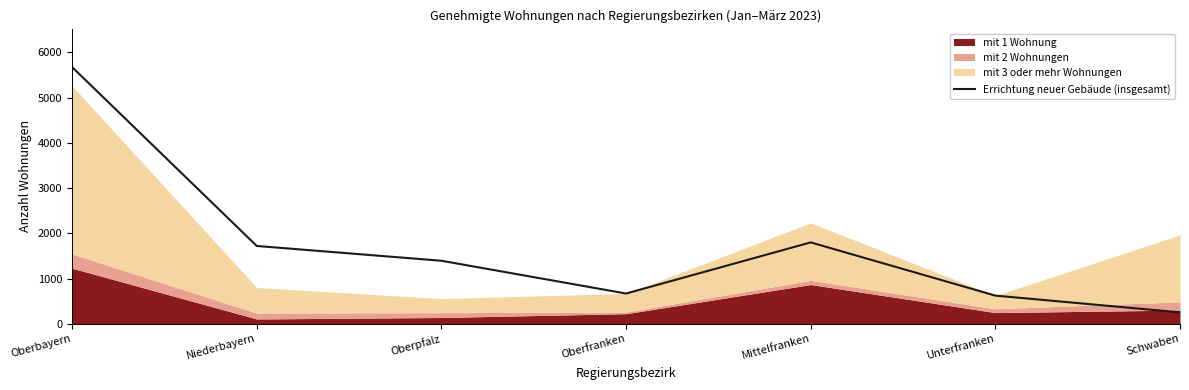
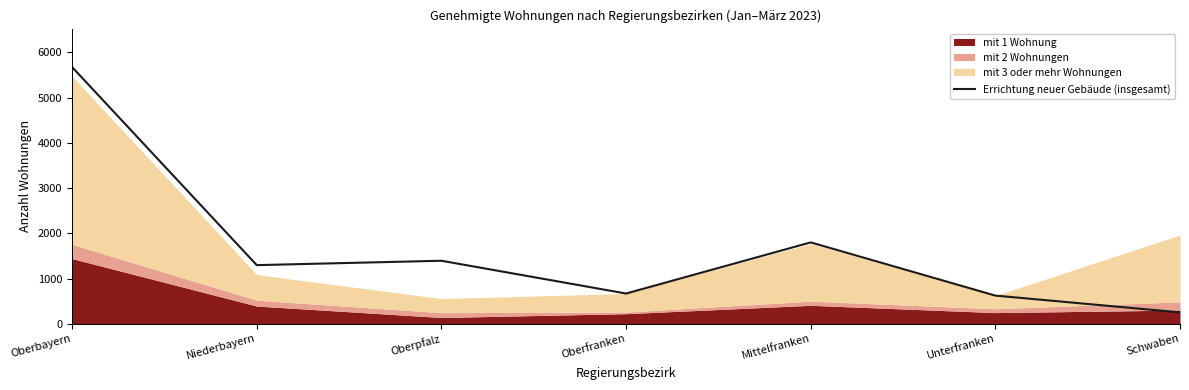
mit 1 Wohnung, Oberbayern: 1200 -> 1400
Errichtung neuer Gebäude (insgesamt), Niederbayern: 1700 -> 1300
mit 1 Wohnung, Niederbayern: 100 -> 400
mit 1 Wohnung, Mittelfranken: 900 -> 400
